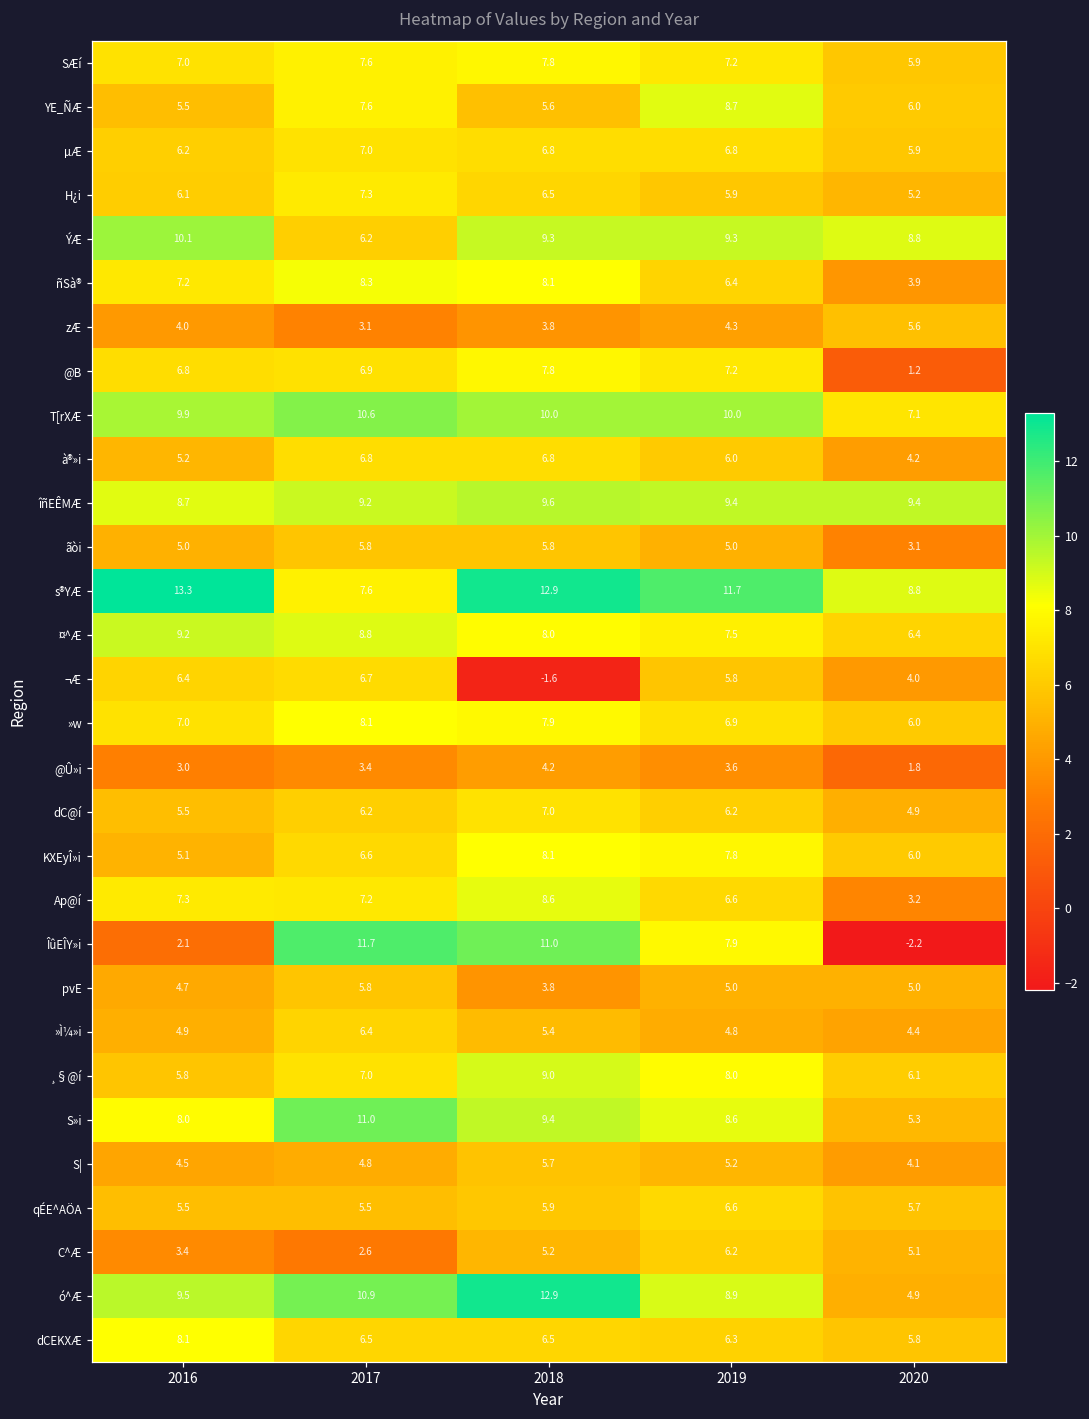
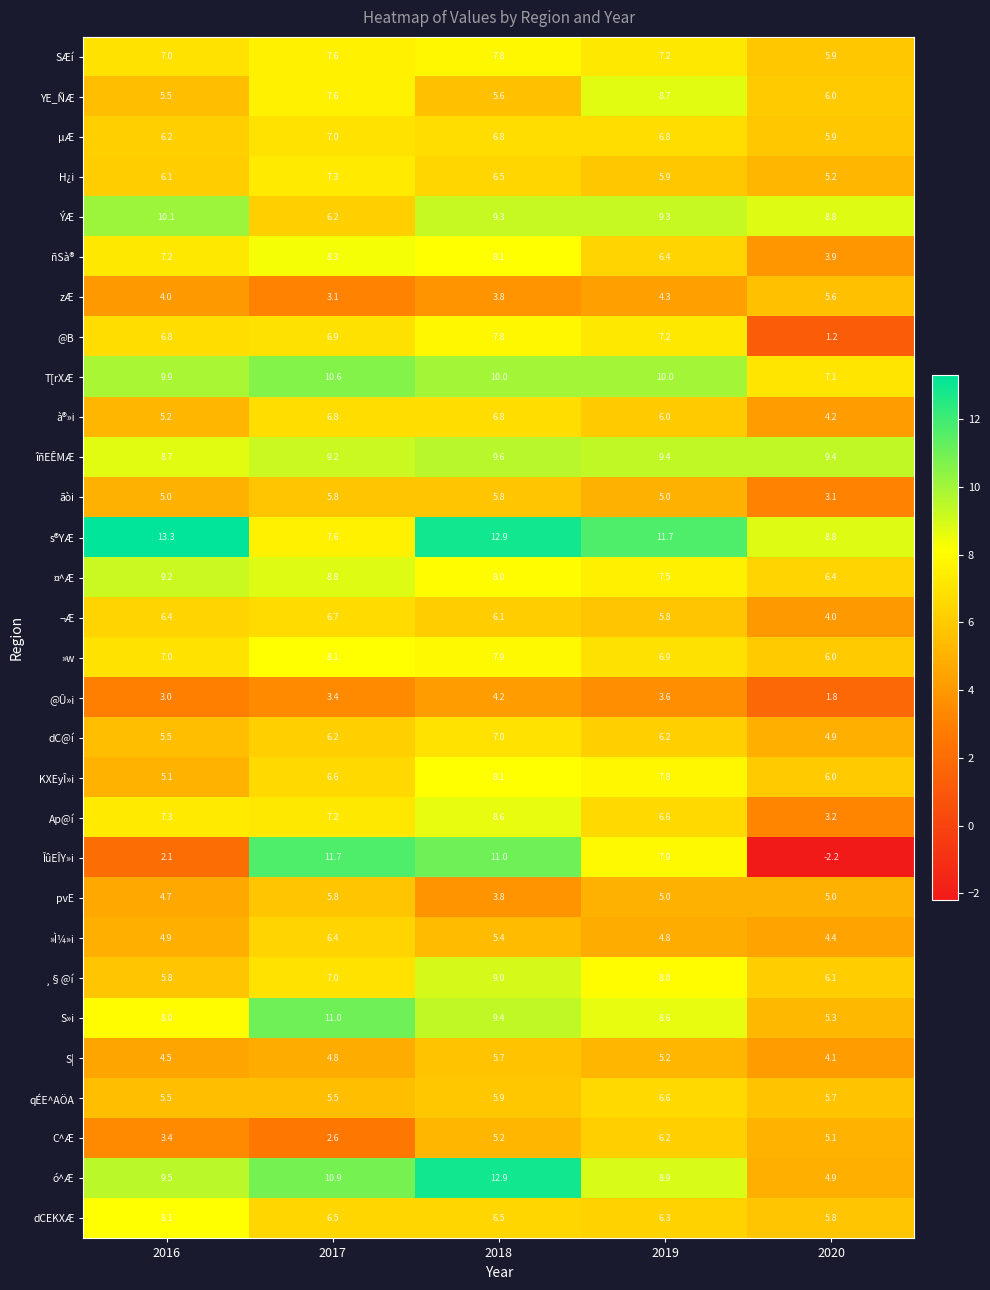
¬Æ, 2018: -1.6 -> 6.1
